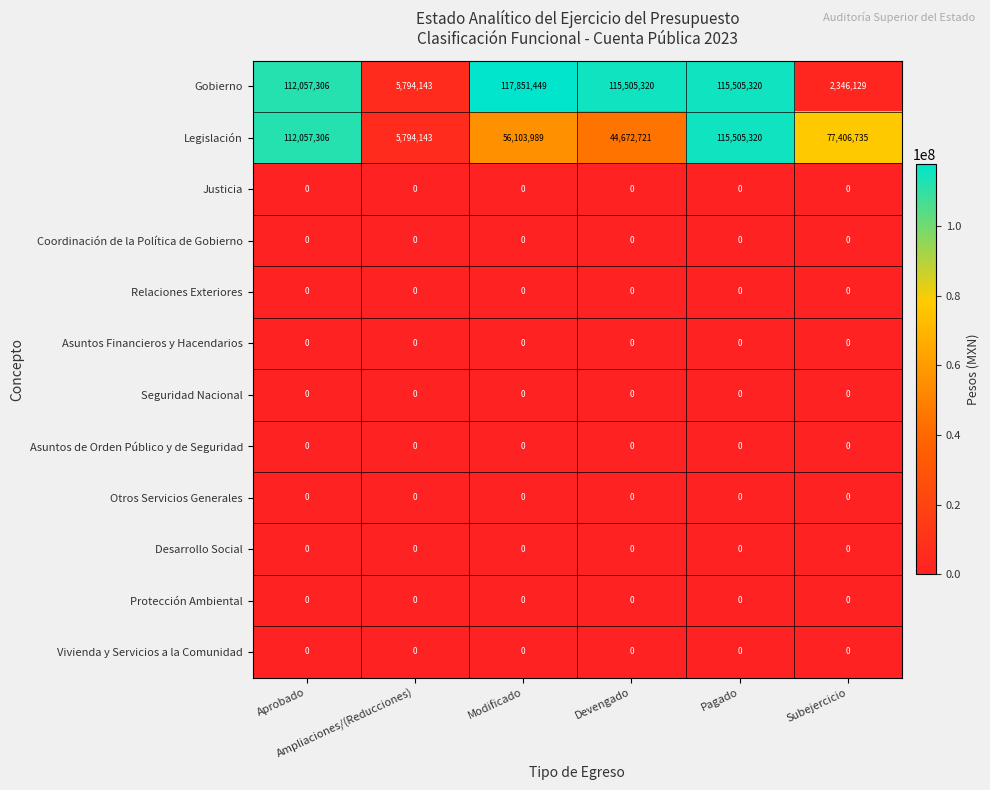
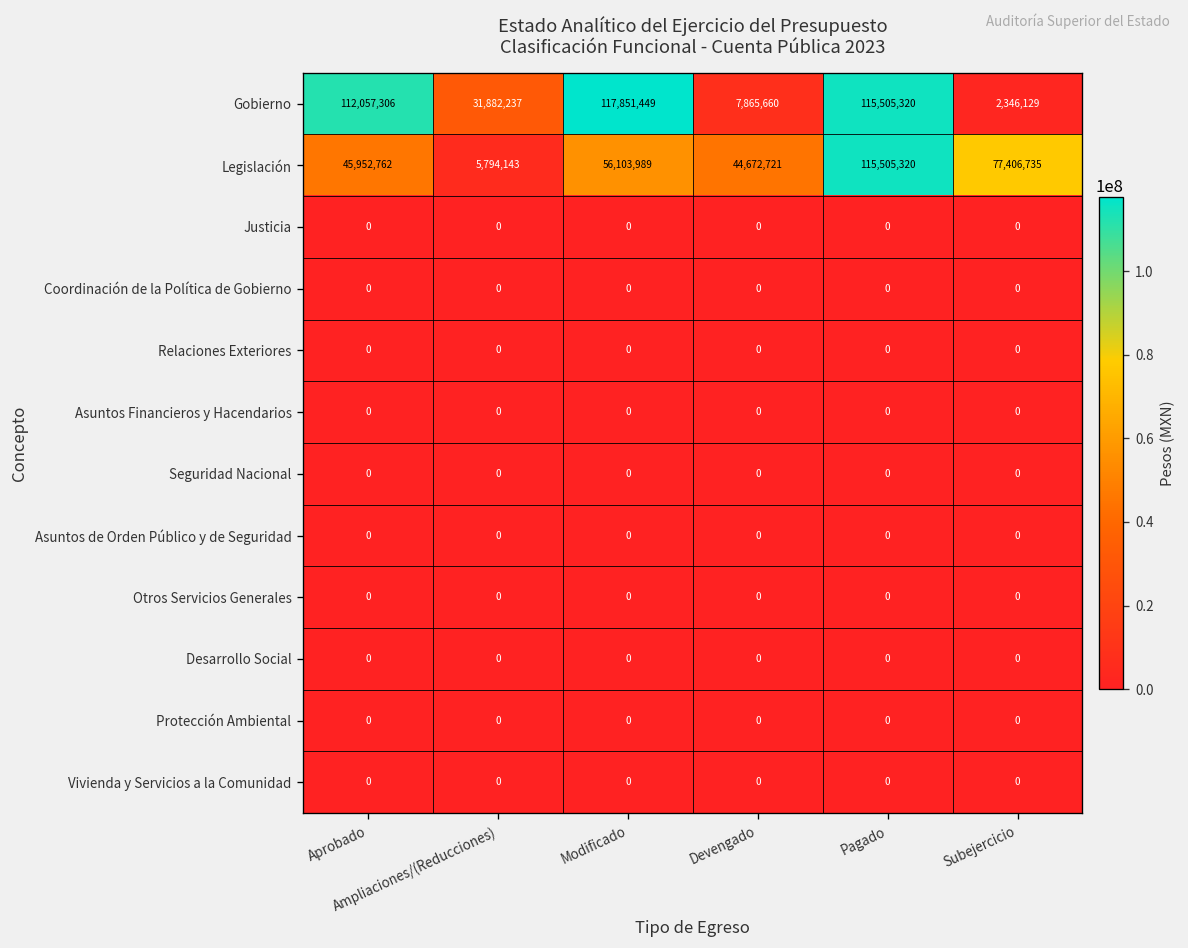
Gobierno, Ampliaciones/(Reducciones): 5,794,143 -> 31,882,237
Gobierno, Devengado: 115,505,320 -> 7,865,660
Legislación, Aprobado: 112,057,306 -> 45,952,762
